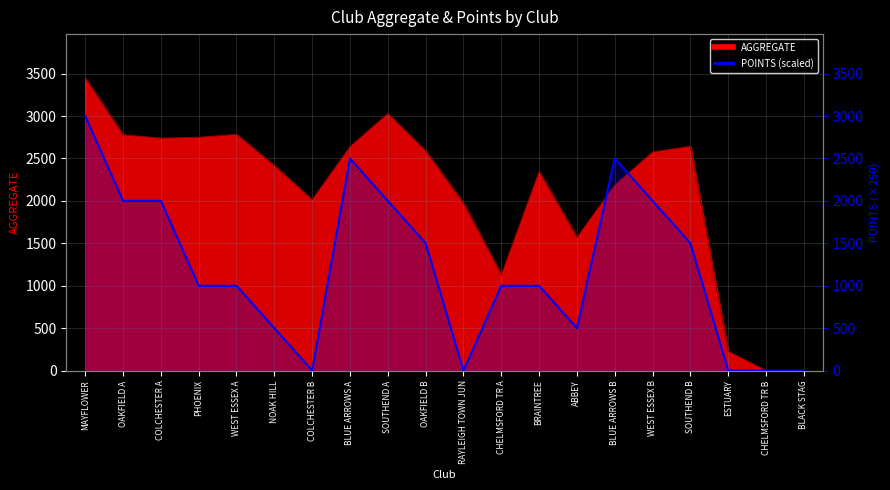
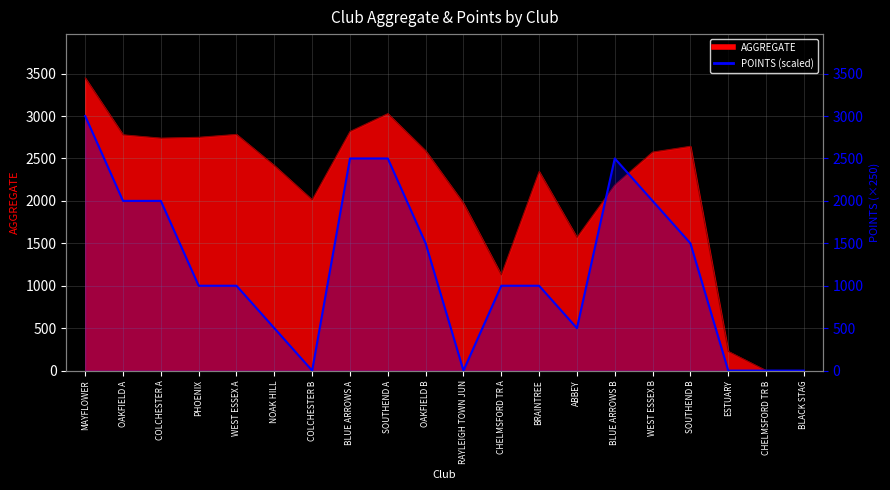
AGGREGATE, BLUE ARROWS A: 2600 -> 2800
POINTS (scaled), SOUTHEND A: 2000 -> 2500
